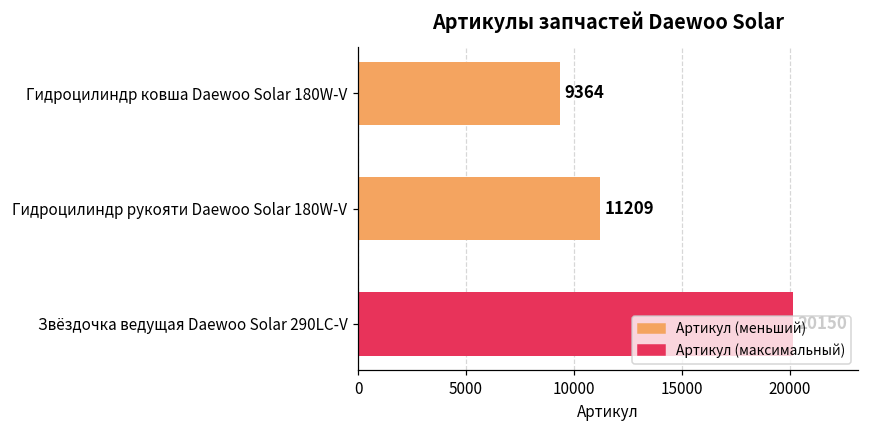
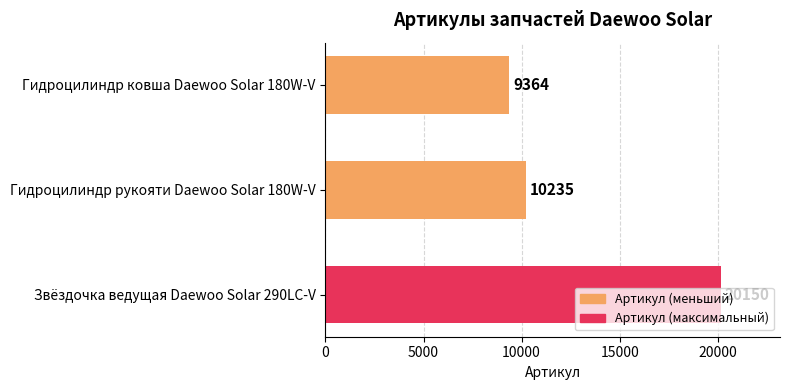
Гидроцилиндр рукояти Daewoo Solar 180W-V: 11209 -> 10235
